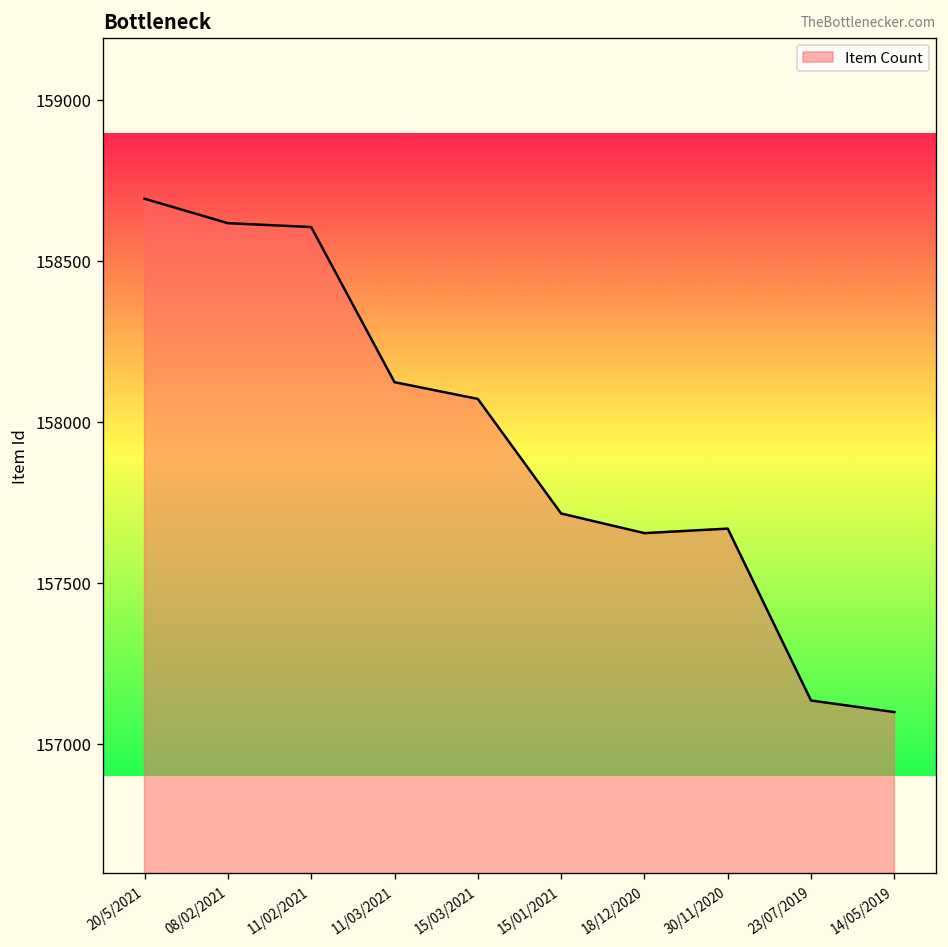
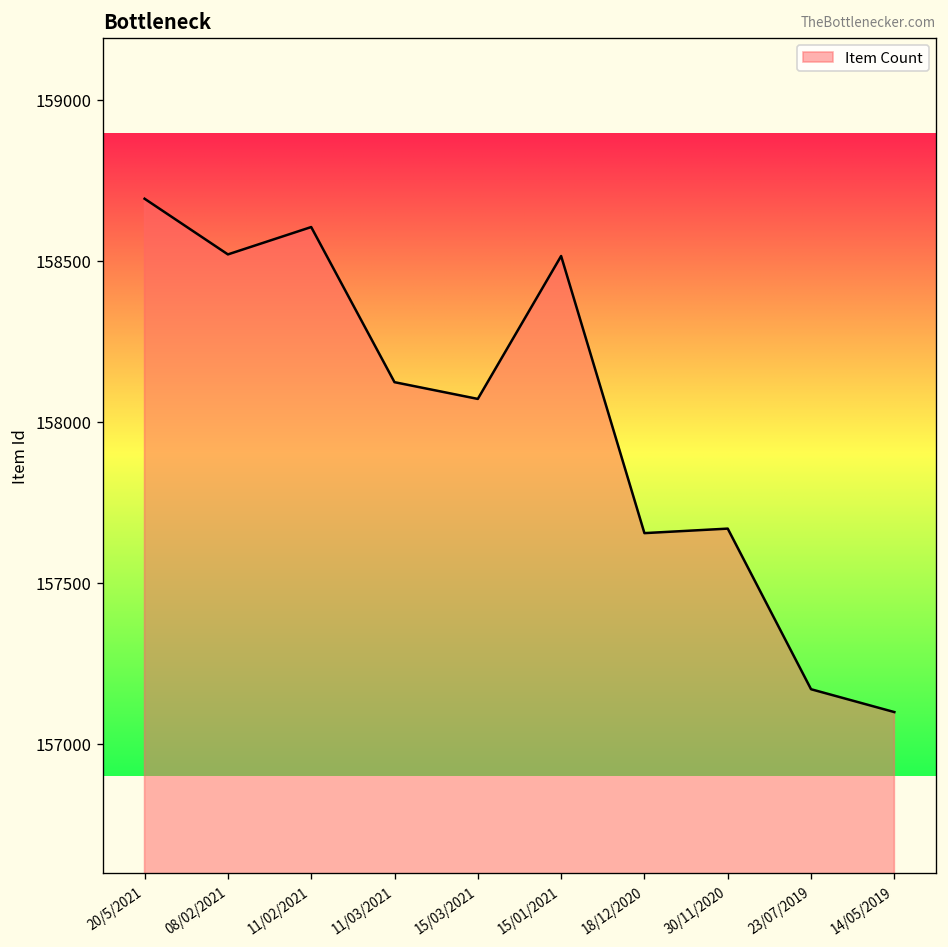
08/02/2021: 158620 -> 158520
15/01/2021: 157720 -> 158520
23/07/2019: 157130 -> 157170
